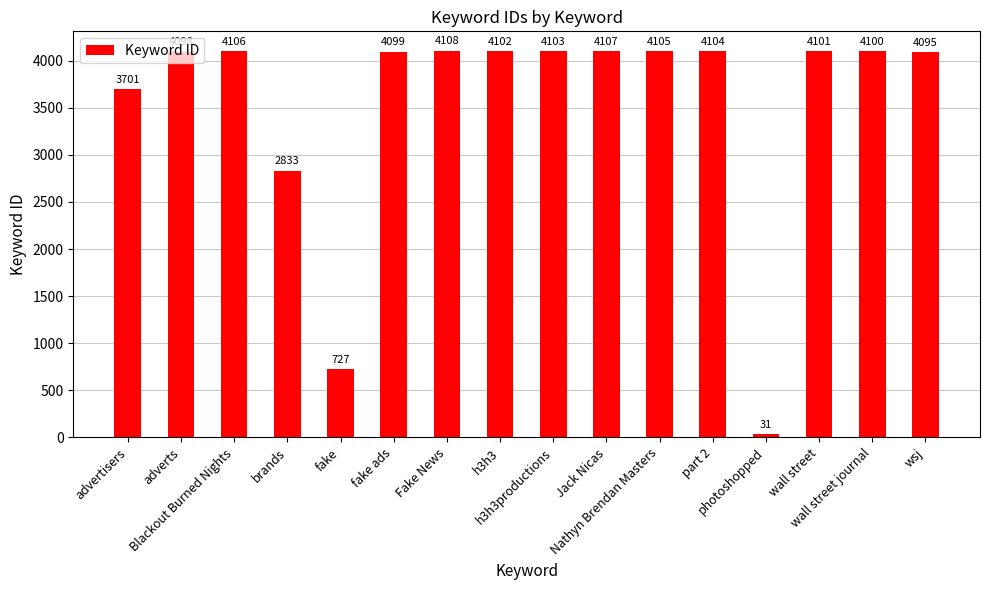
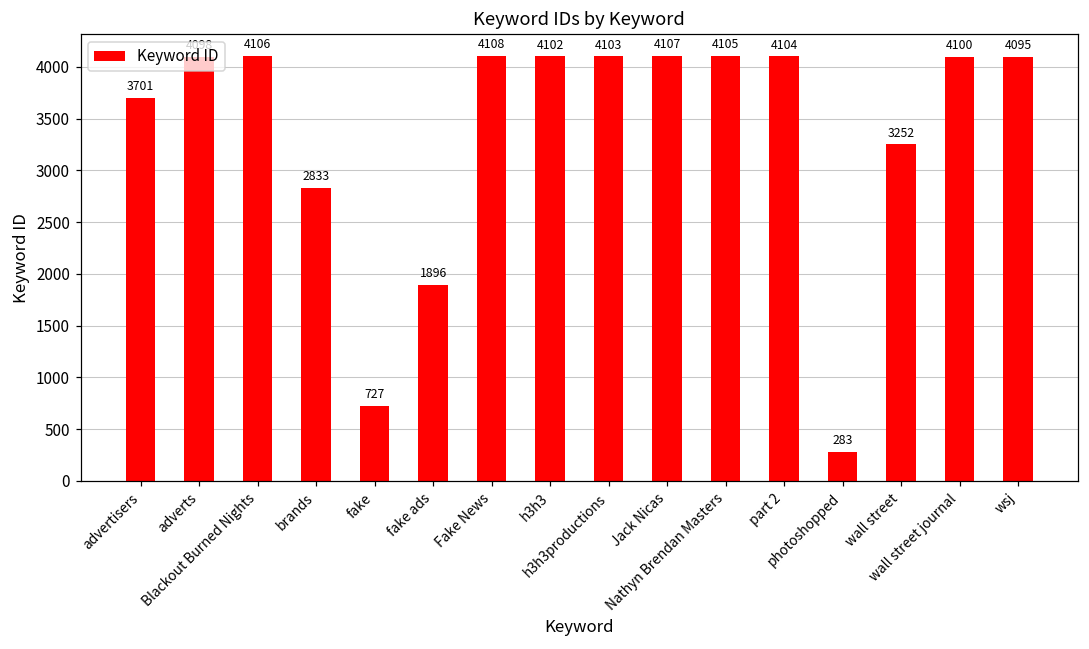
fake ads: 4099 -> 1896
photoshopped: 31 -> 283
wall street: 4101 -> 3252
